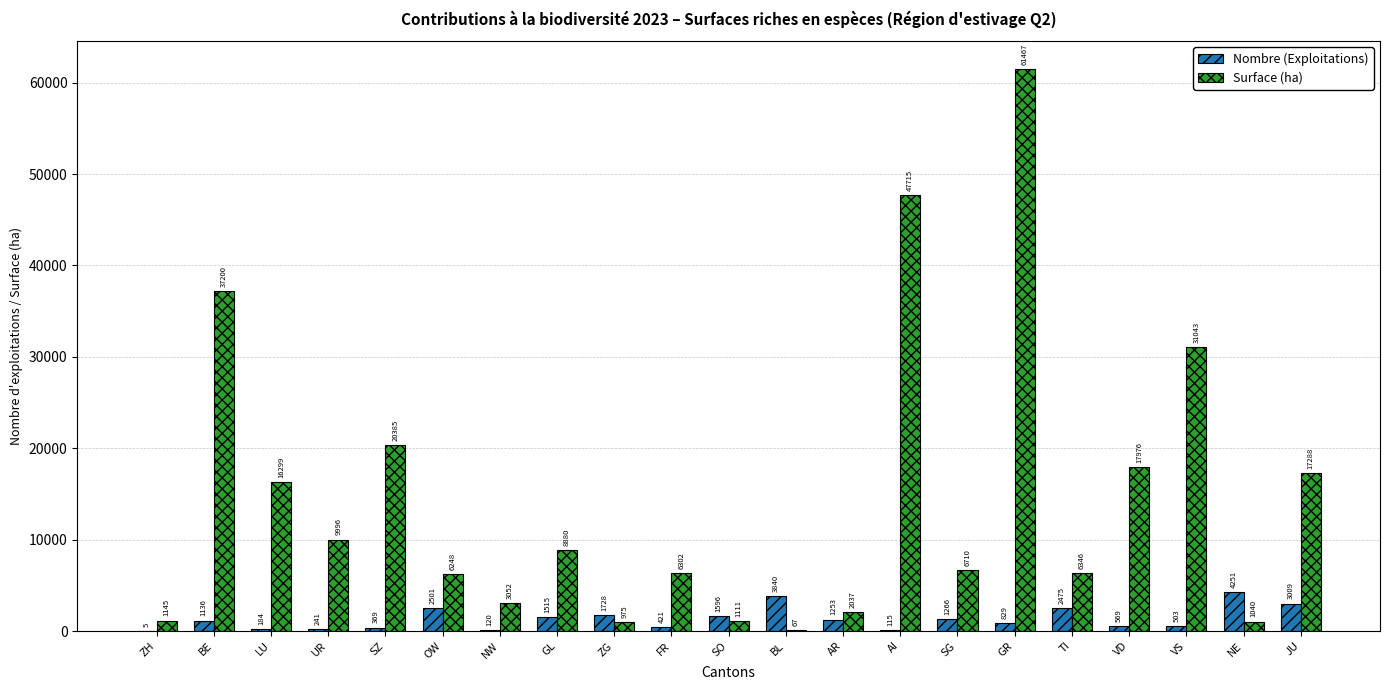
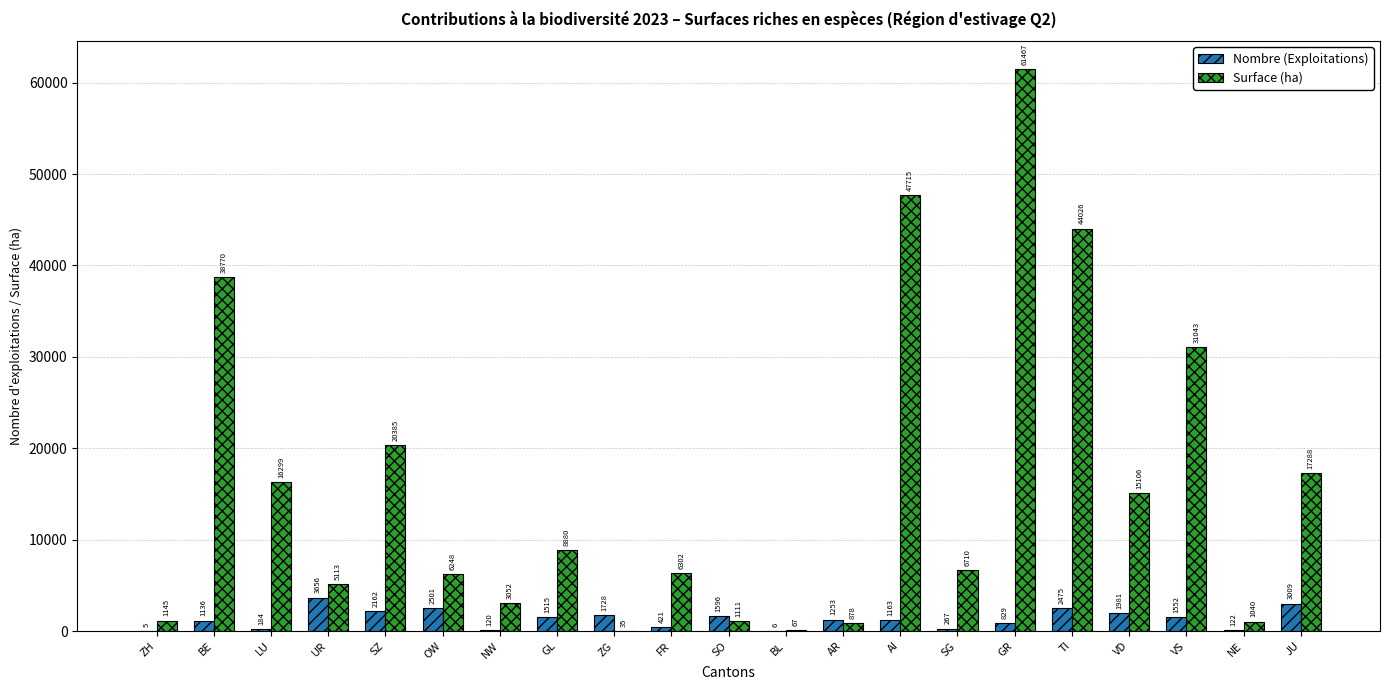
Surface (ha), BE: 37200 -> 38770
Nombre (Exploitations), UR: 241 -> 3656
Surface (ha), UR: 9996 -> 5113
Nombre (Exploitations), SZ: 369 -> 2162
Surface (ha), ZG: 975 -> 35
Nombre (Exploitations), BL: 3840 -> 6
Surface (ha), AR: 2037 -> 878
Nombre (Exploitations), AI: 115 -> 1163
Nombre (Exploitations), SG: 1266 -> 267
Surface (ha), TI: 6346 -> 44026
Nombre (Exploitations), VD: 569 -> 1981
Surface (ha), VD: 17976 -> 15106
Nombre (Exploitations), VS: 503 -> 1552
Nombre (Exploitations), NE: 4251 -> 122
